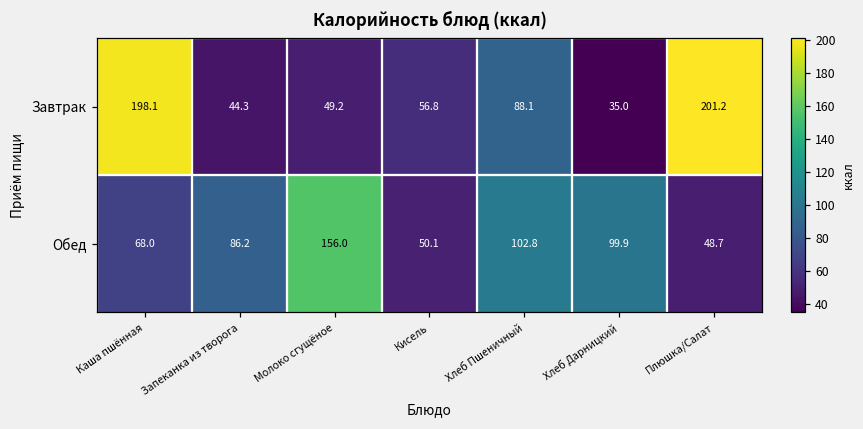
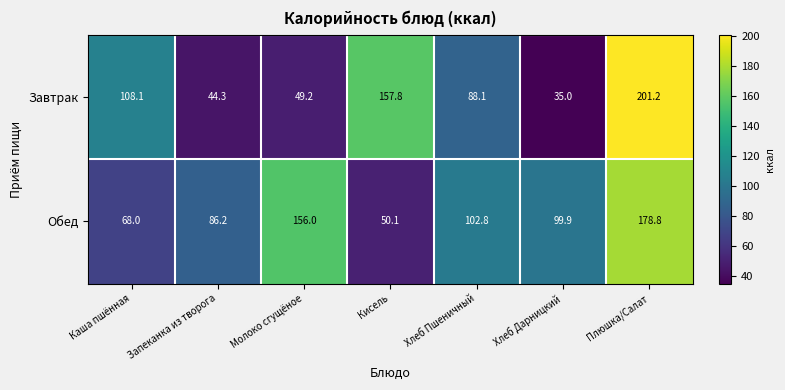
Завтрак, Каша пшённая: 198.1 -> 108.1
Завтрак, Кисель: 56.8 -> 157.8
Обед, Плюшка/Салат: 48.7 -> 178.8
